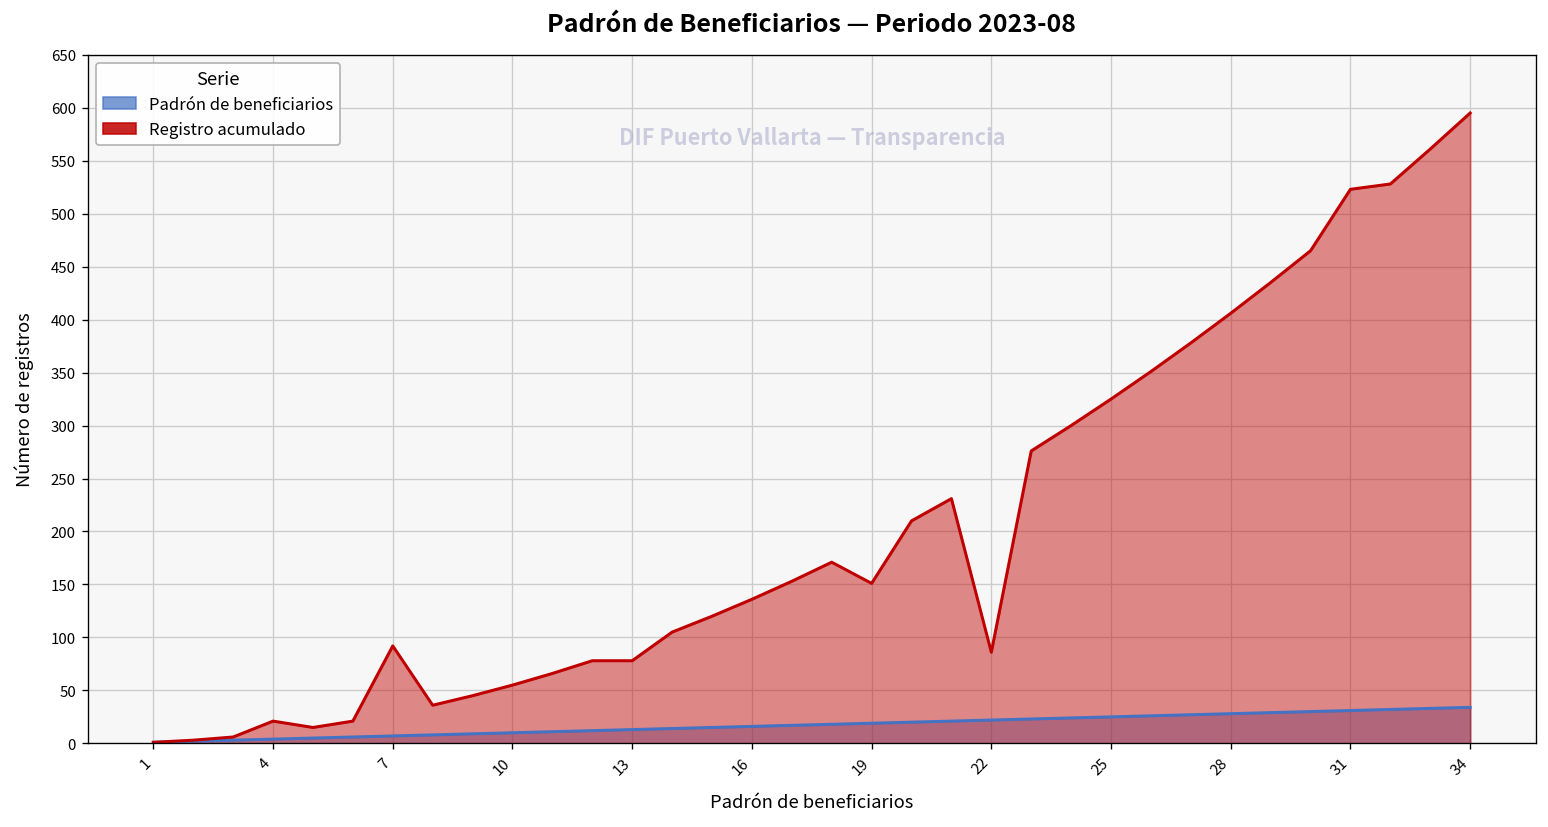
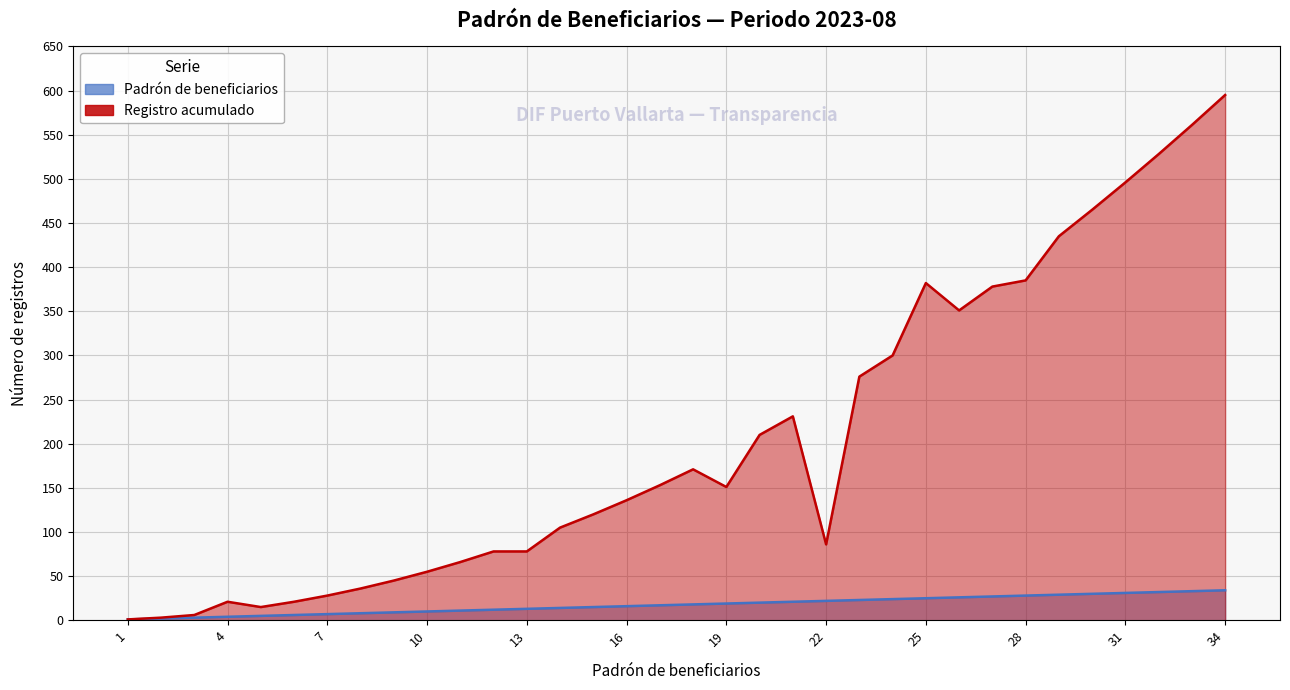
Registro acumulado, 7: 90 -> 30
Registro acumulado, 25: 330 -> 380
Registro acumulado, 28: 410 -> 390
Registro acumulado, 31: 520 -> 500
